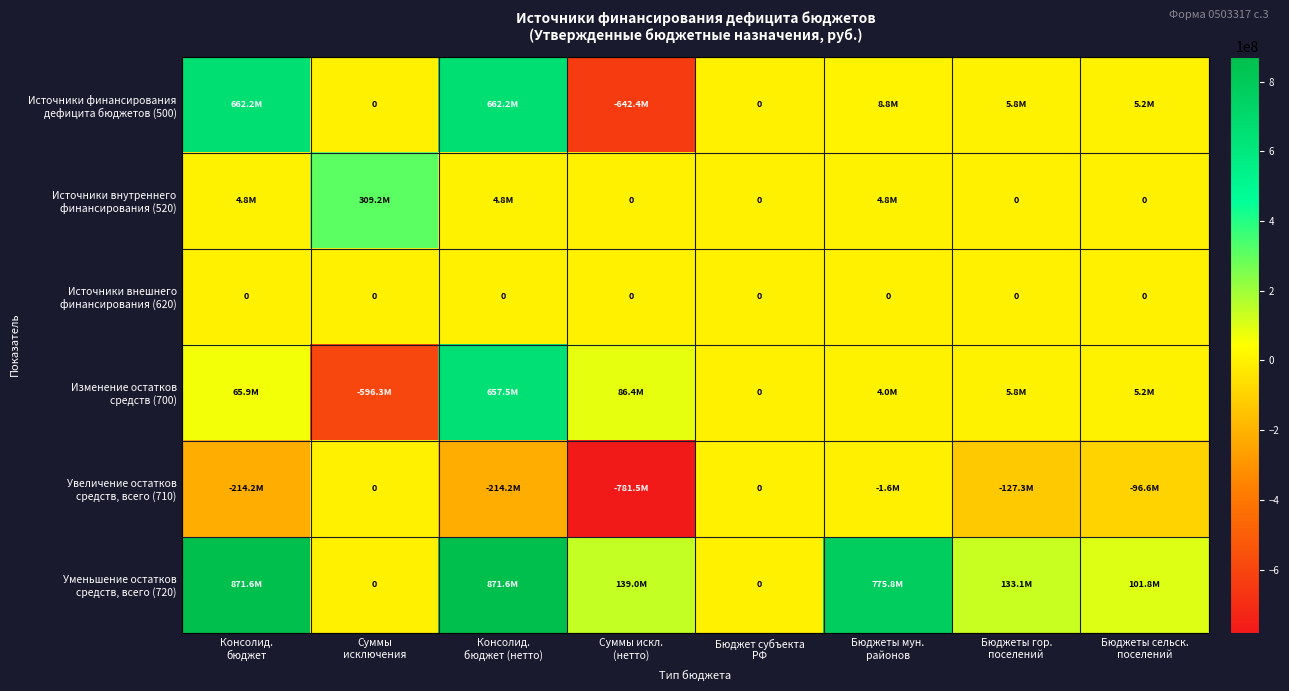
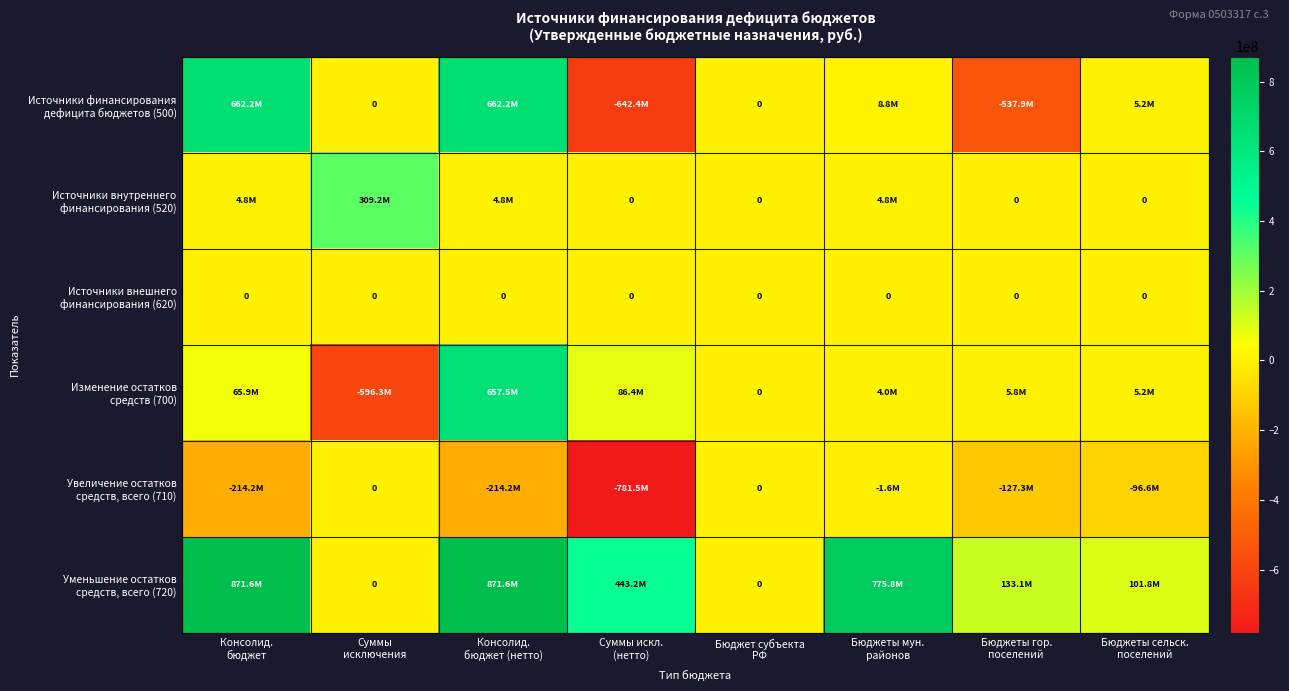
Источники финансирования дефицита бюджетов (500), Бюджеты гор. поселений: 5.8M -> -537.9M
Уменьшение остатков средств, всего (720), Суммы искл. (нетто): 139.0M -> 443.2M
